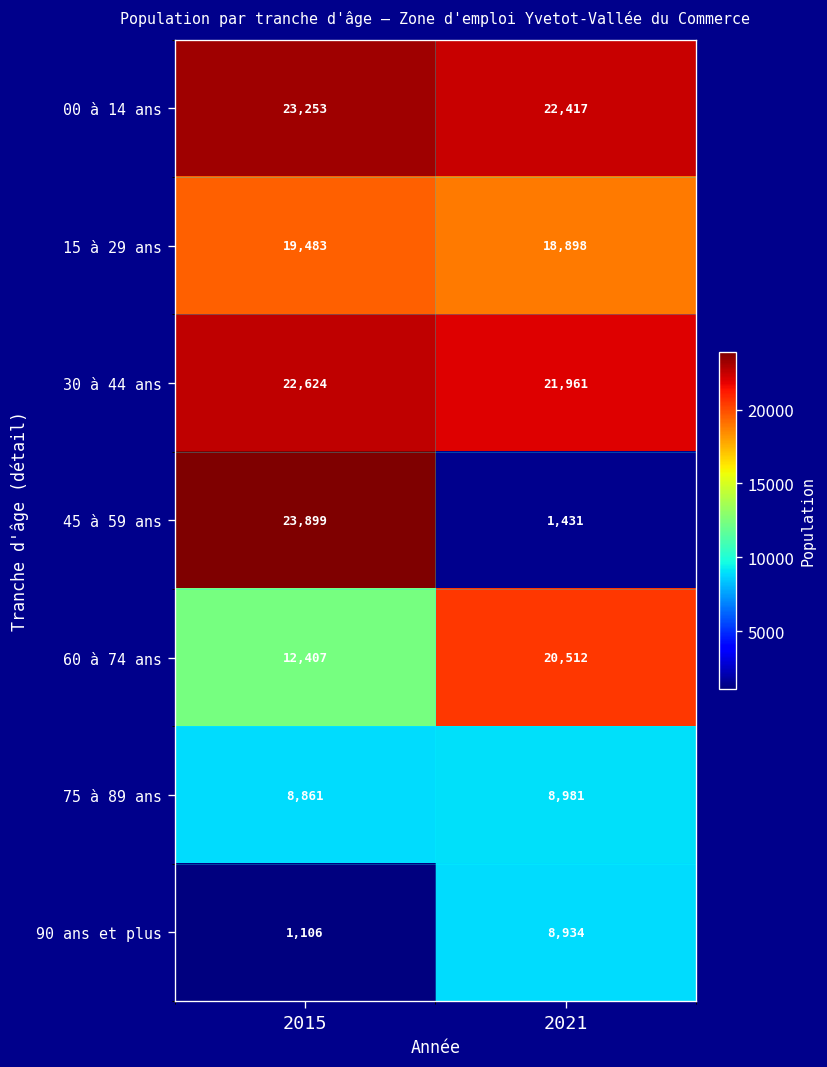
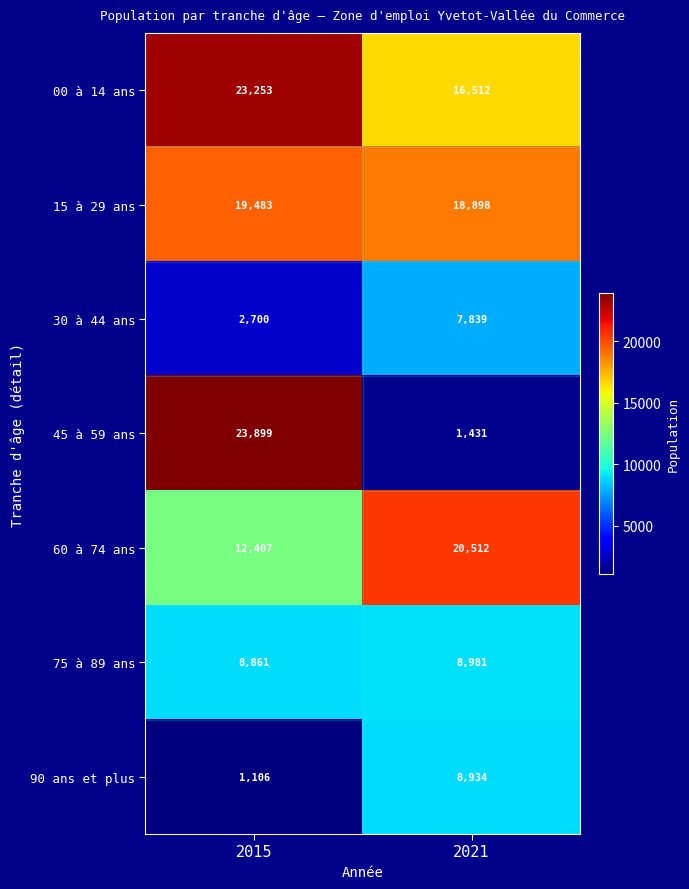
00 à 14 ans, 2021: 22,417 -> 16,512
30 à 44 ans, 2015: 22,624 -> 2,700
30 à 44 ans, 2021: 21,961 -> 7,839
